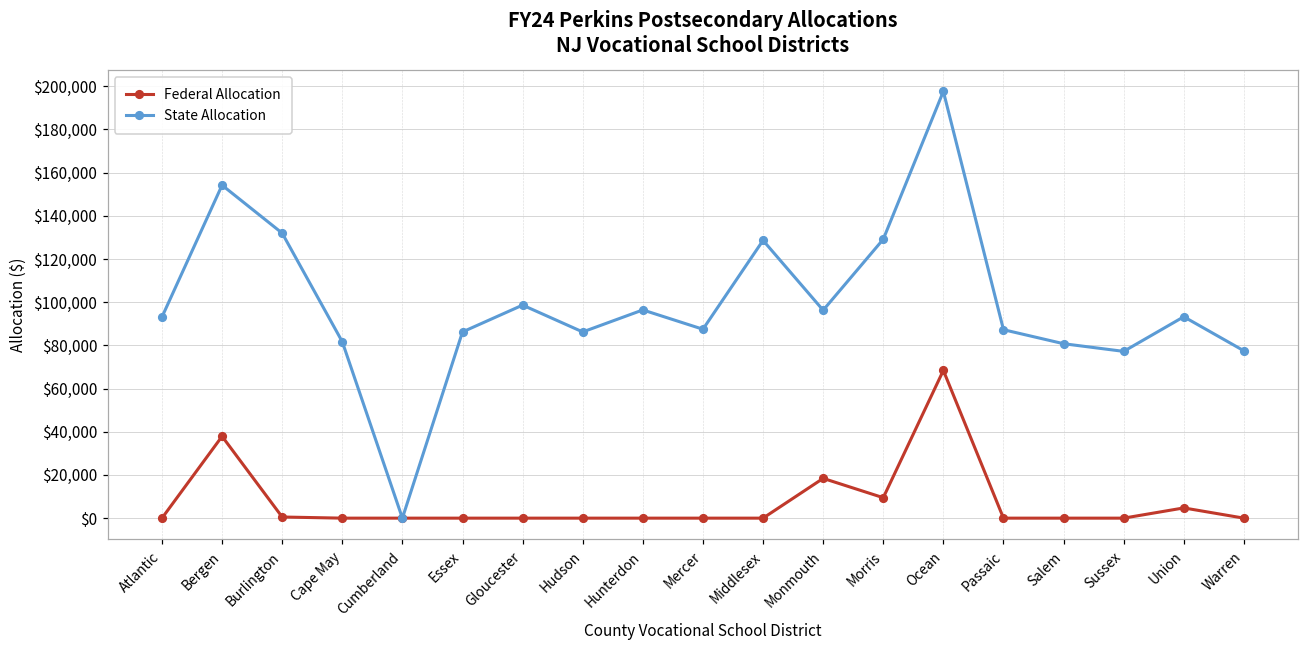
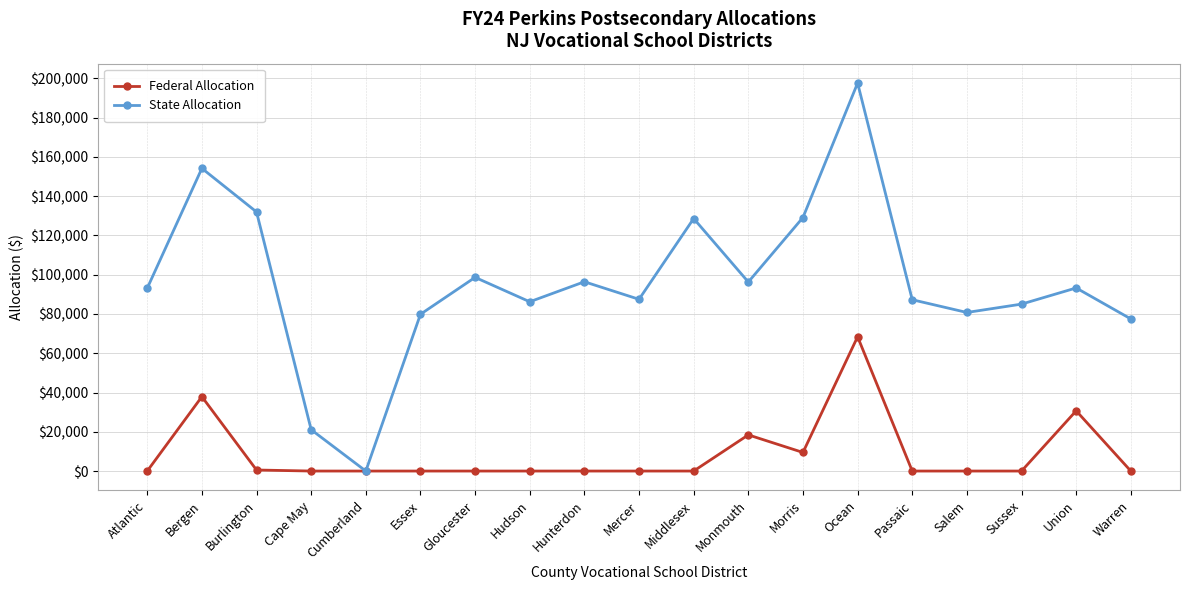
State Allocation, Cape May: $82,000 -> $21,000
State Allocation, Essex: $86,000 -> $80,000
State Allocation, Sussex: $77,000 -> $85,000
Federal Allocation, Union: $5,000 -> $31,000
